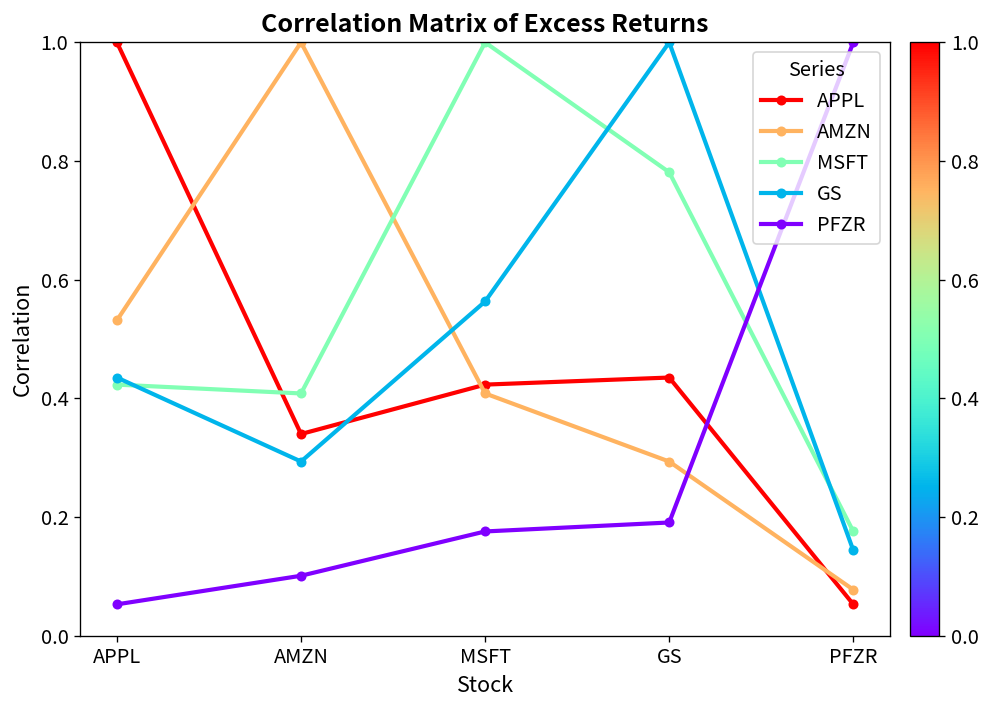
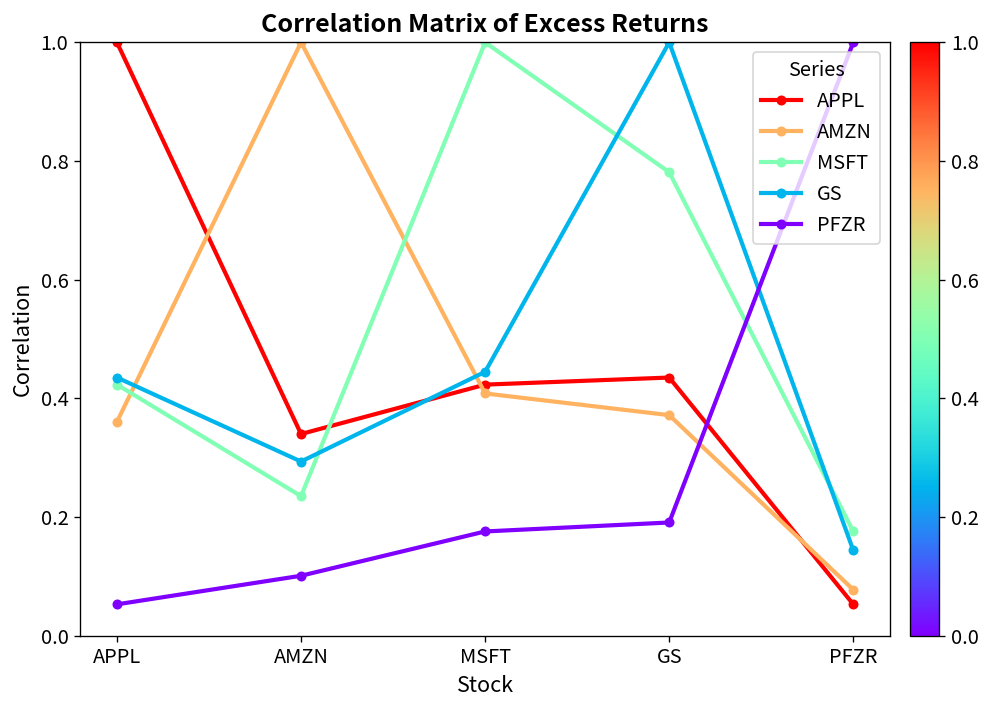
AMZN, APPL: 0.53 -> 0.36
MSFT, AMZN: 0.41 -> 0.24
GS, MSFT: 0.56 -> 0.44
AMZN, GS: 0.29 -> 0.37
